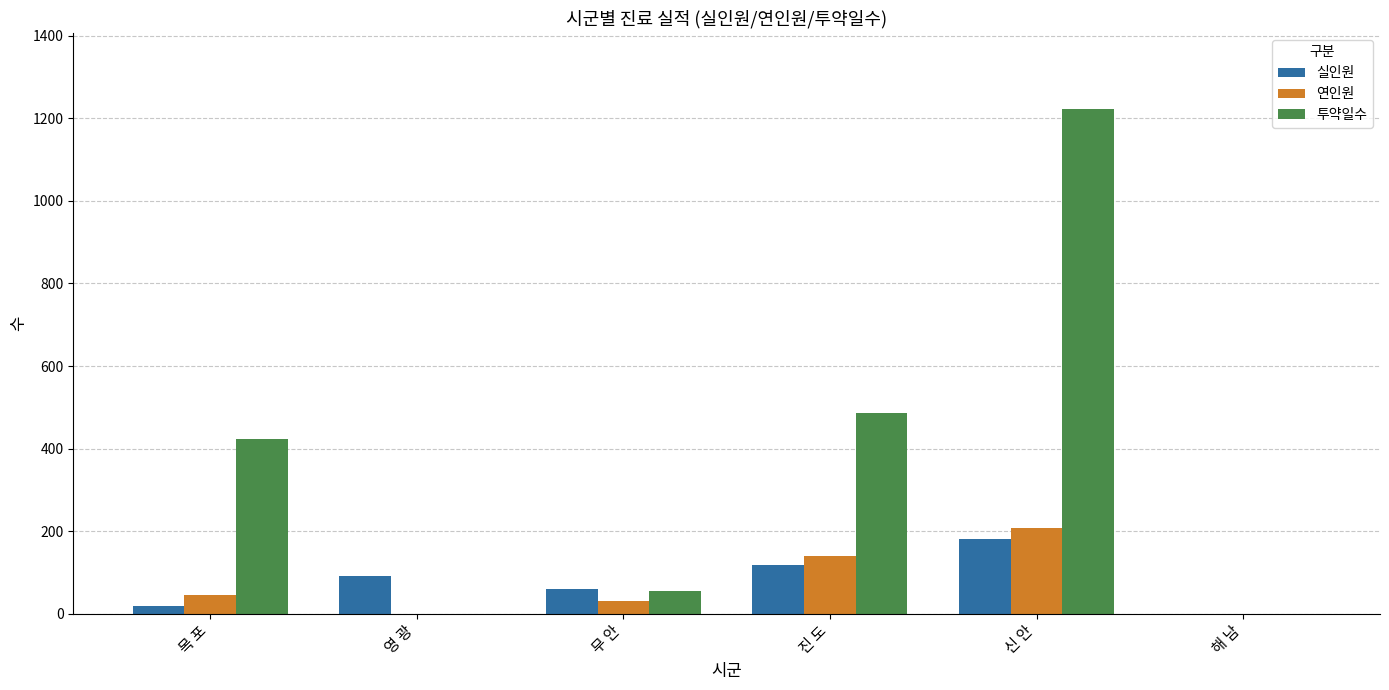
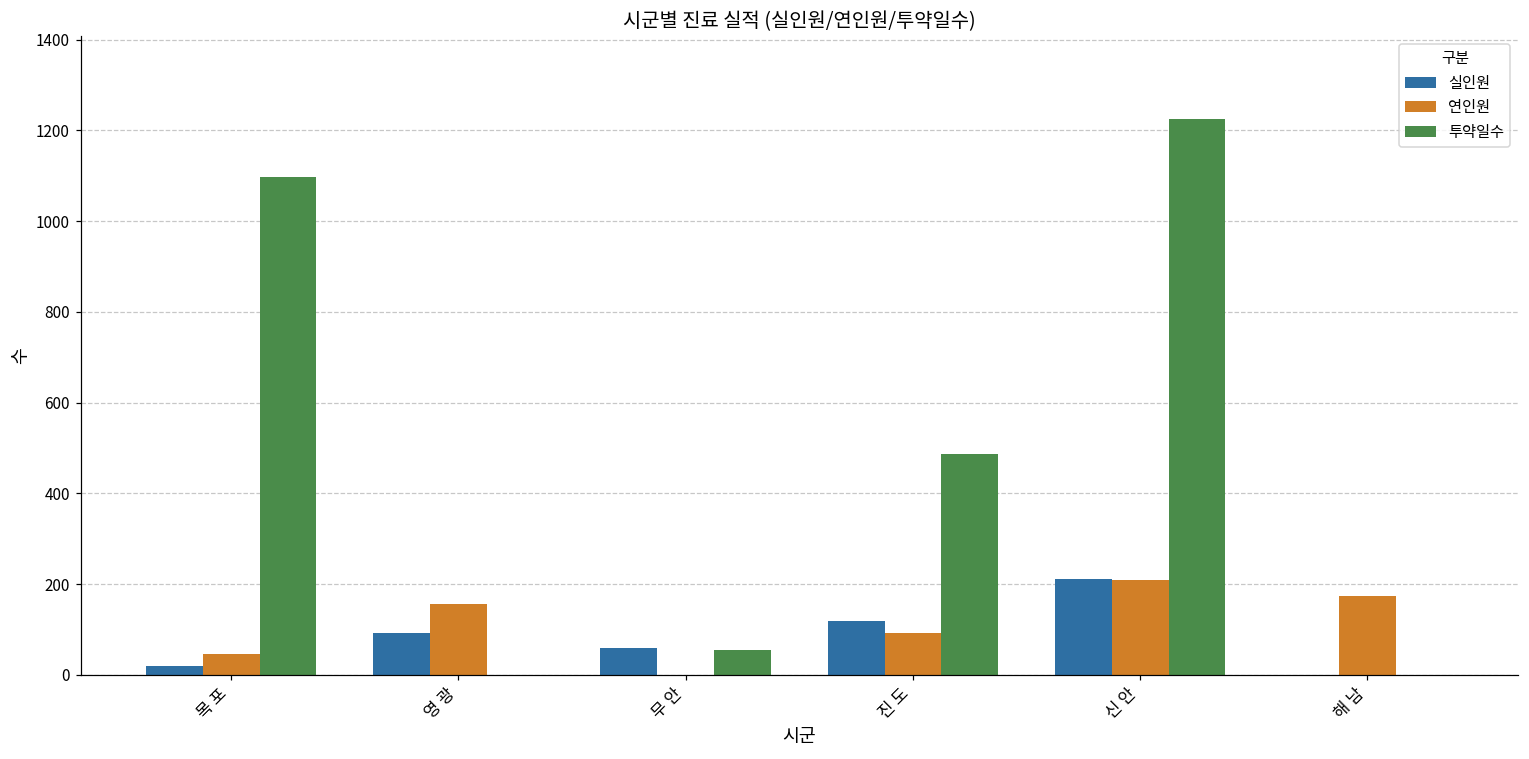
투약일수, 목 포: 420 -> 1100
연인원, 영 광: 0 -> 160
연인원, 무 안: 30 -> 0
연인원, 진 도: 140 -> 90
실인원, 신 안: 180 -> 210
연인원, 해 남: 0 -> 170
